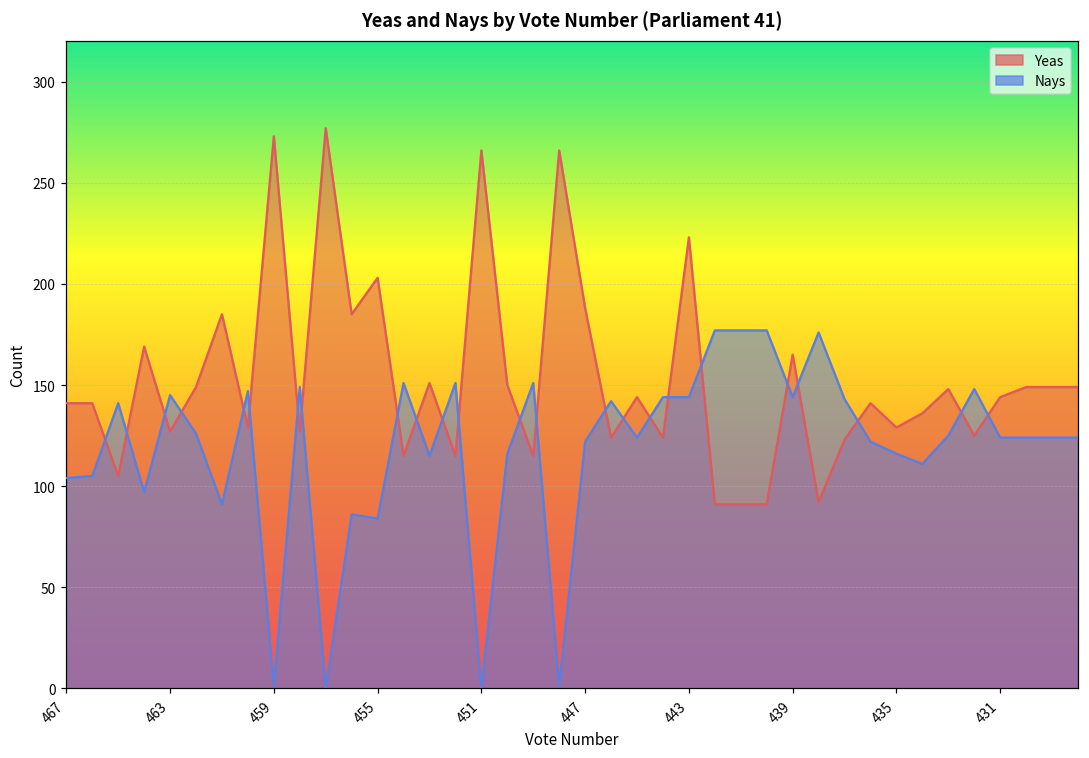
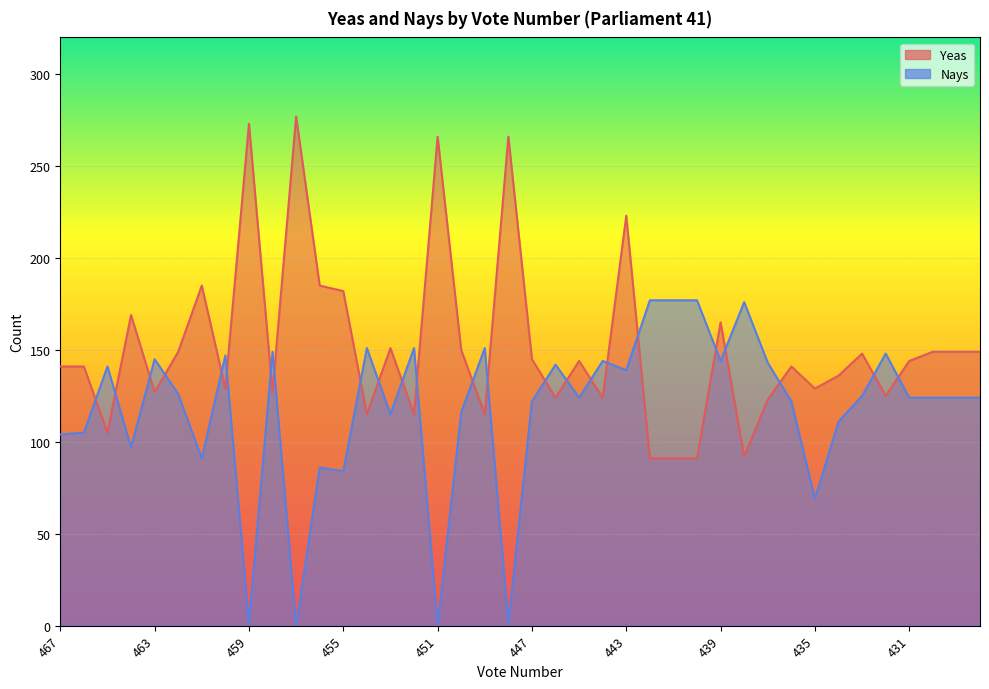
Yeas, 455: 203 -> 182
Yeas, 447: 188 -> 145
Nays, 443: 144 -> 139
Nays, 435: 116 -> 69
